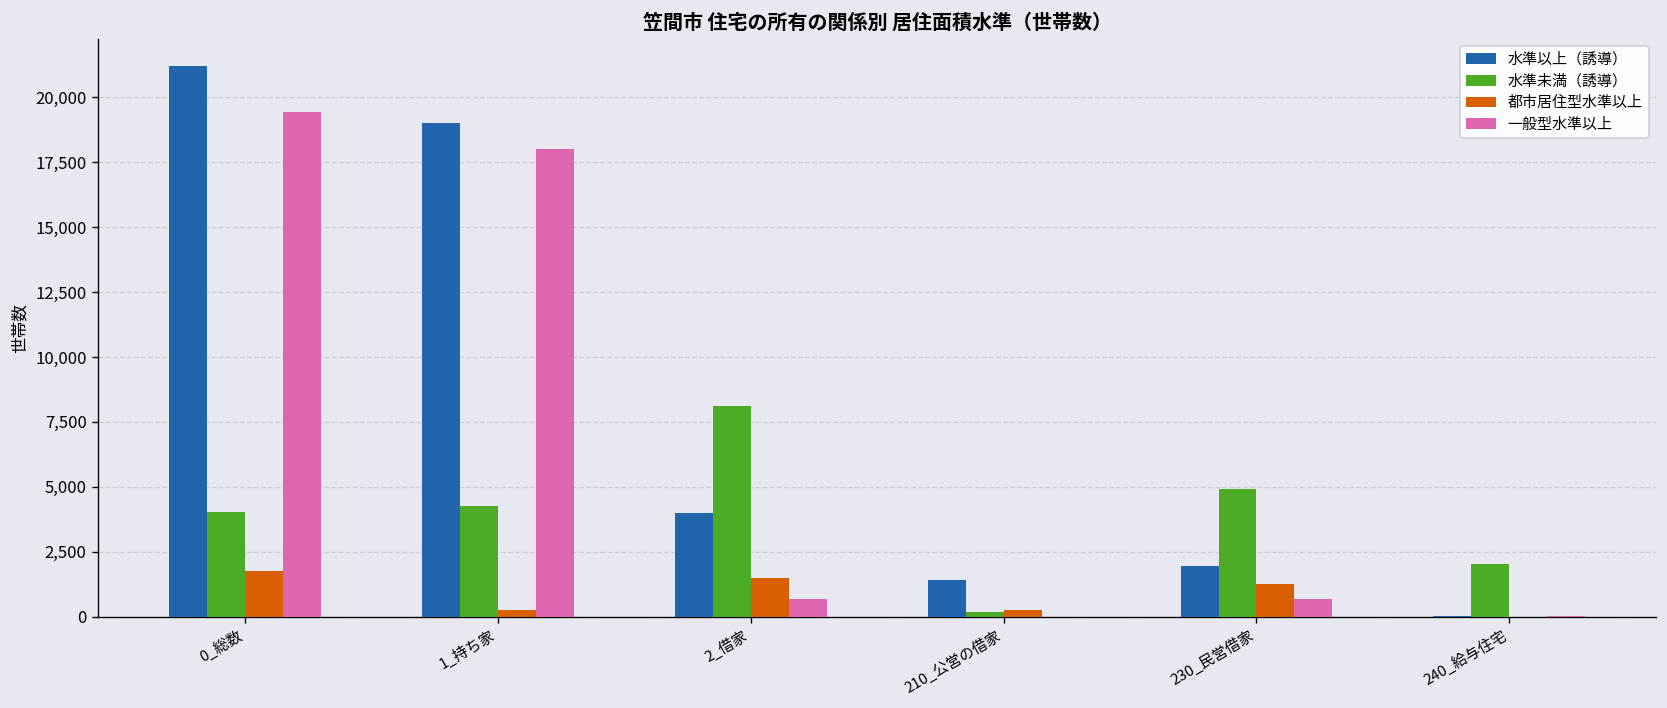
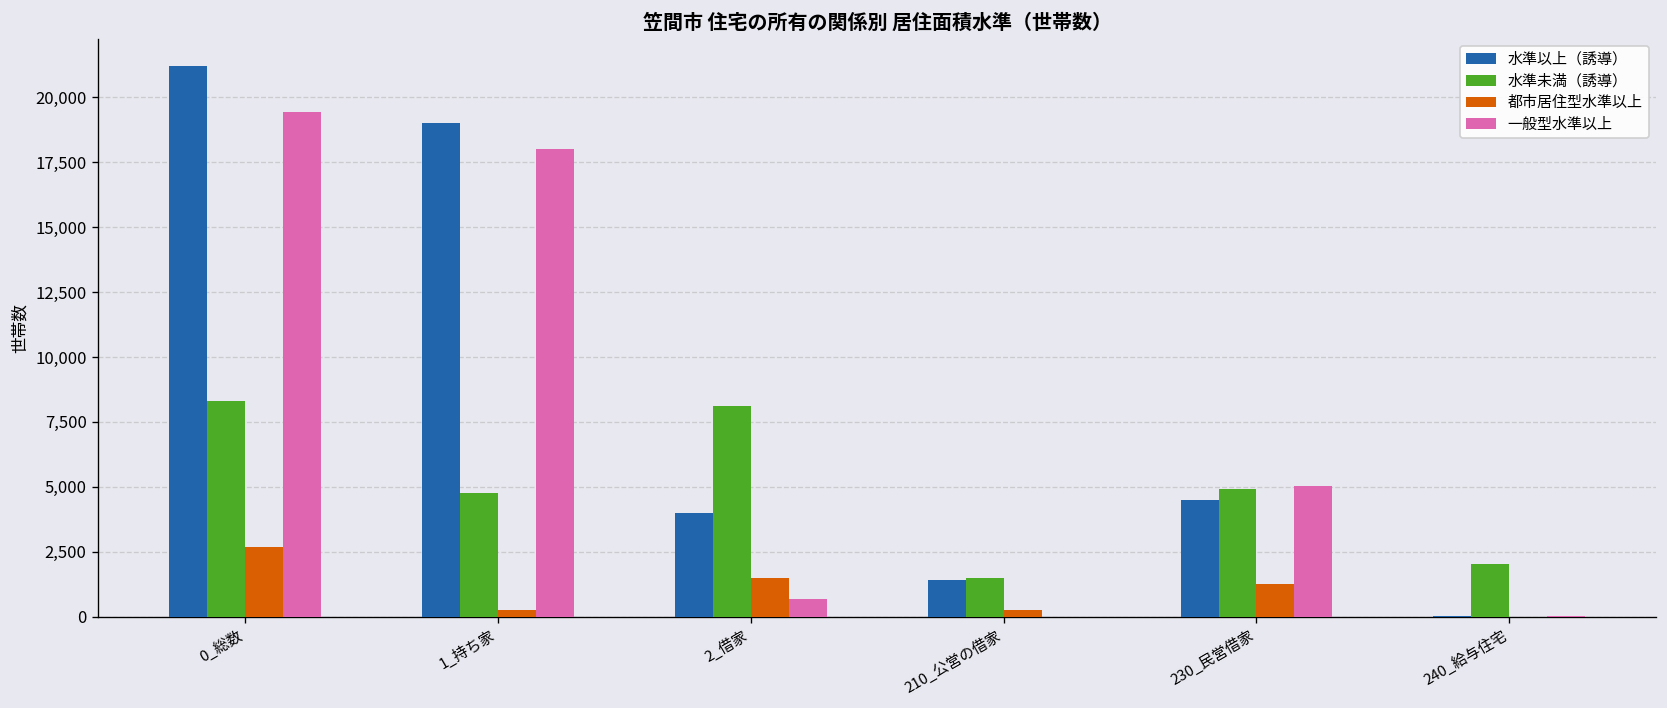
水準未満（誘導）, 0_総数: 4,000 -> 8,300
都市居住型水準以上, 0_総数: 1,800 -> 2,700
水準未満（誘導）, 1_持ち家: 4,300 -> 4,800
水準未満（誘導）, 210_公営の借家: 200 -> 1,500
水準以上（誘導）, 230_民営借家: 1,900 -> 4,500
一般型水準以上, 230_民営借家: 700 -> 5,000
